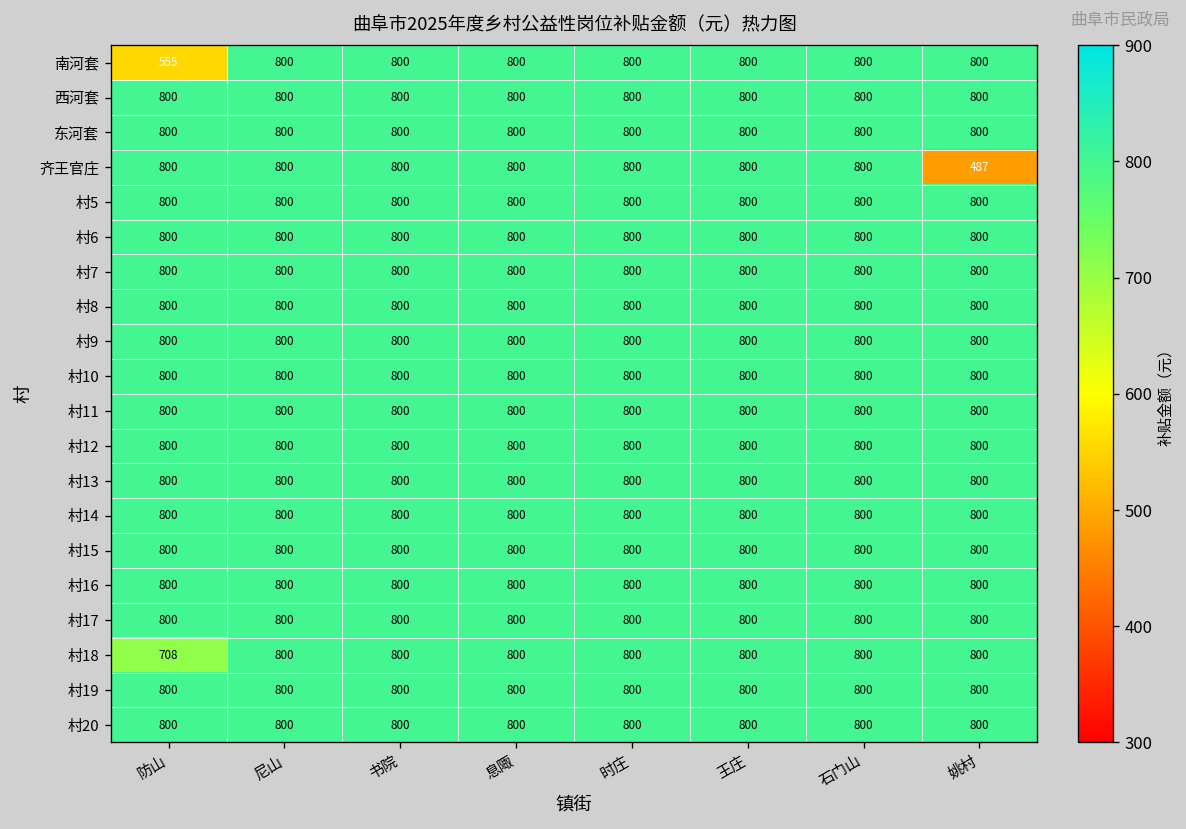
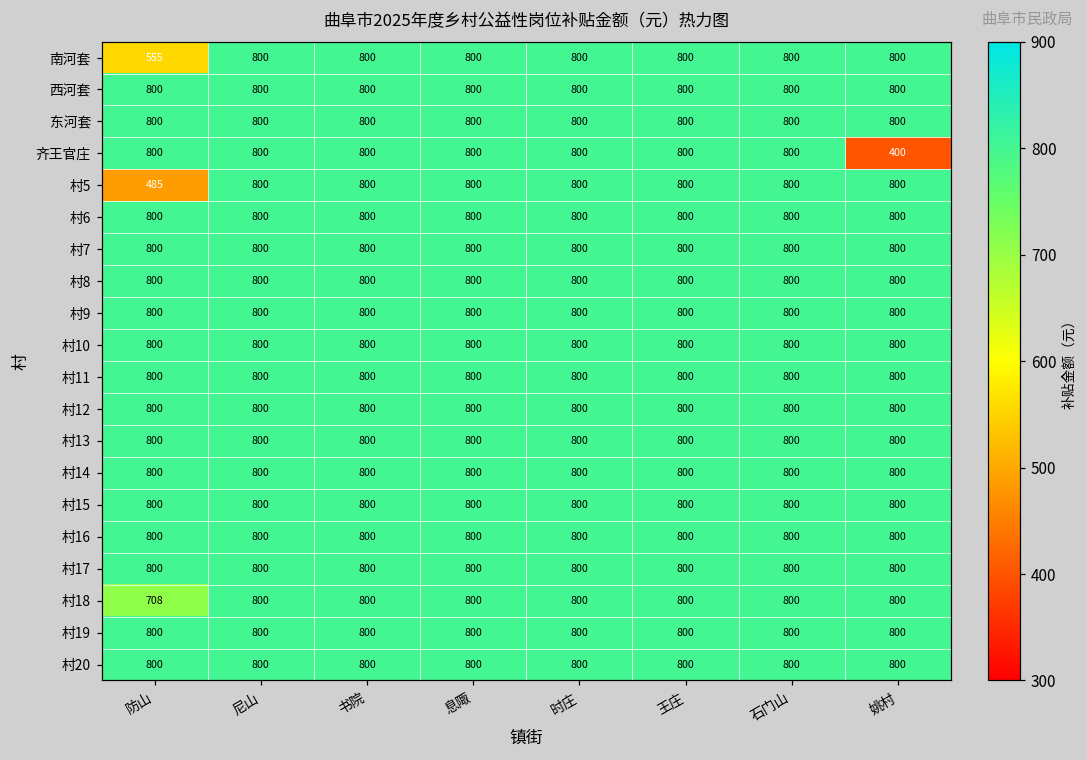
齐王官庄, 姚村: 487 -> 400
村5, 防山: 800 -> 485
